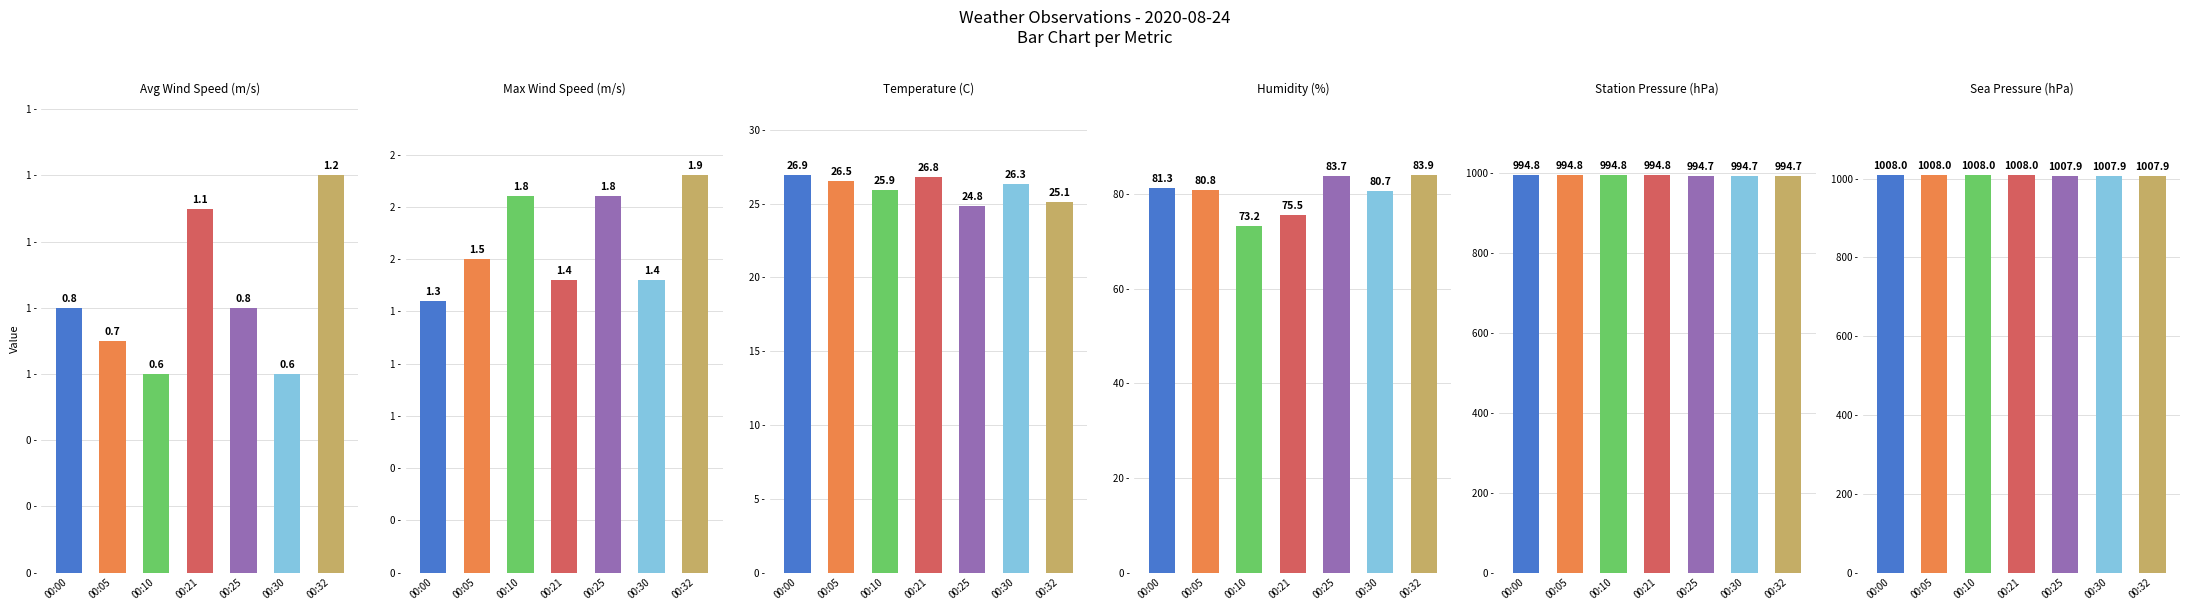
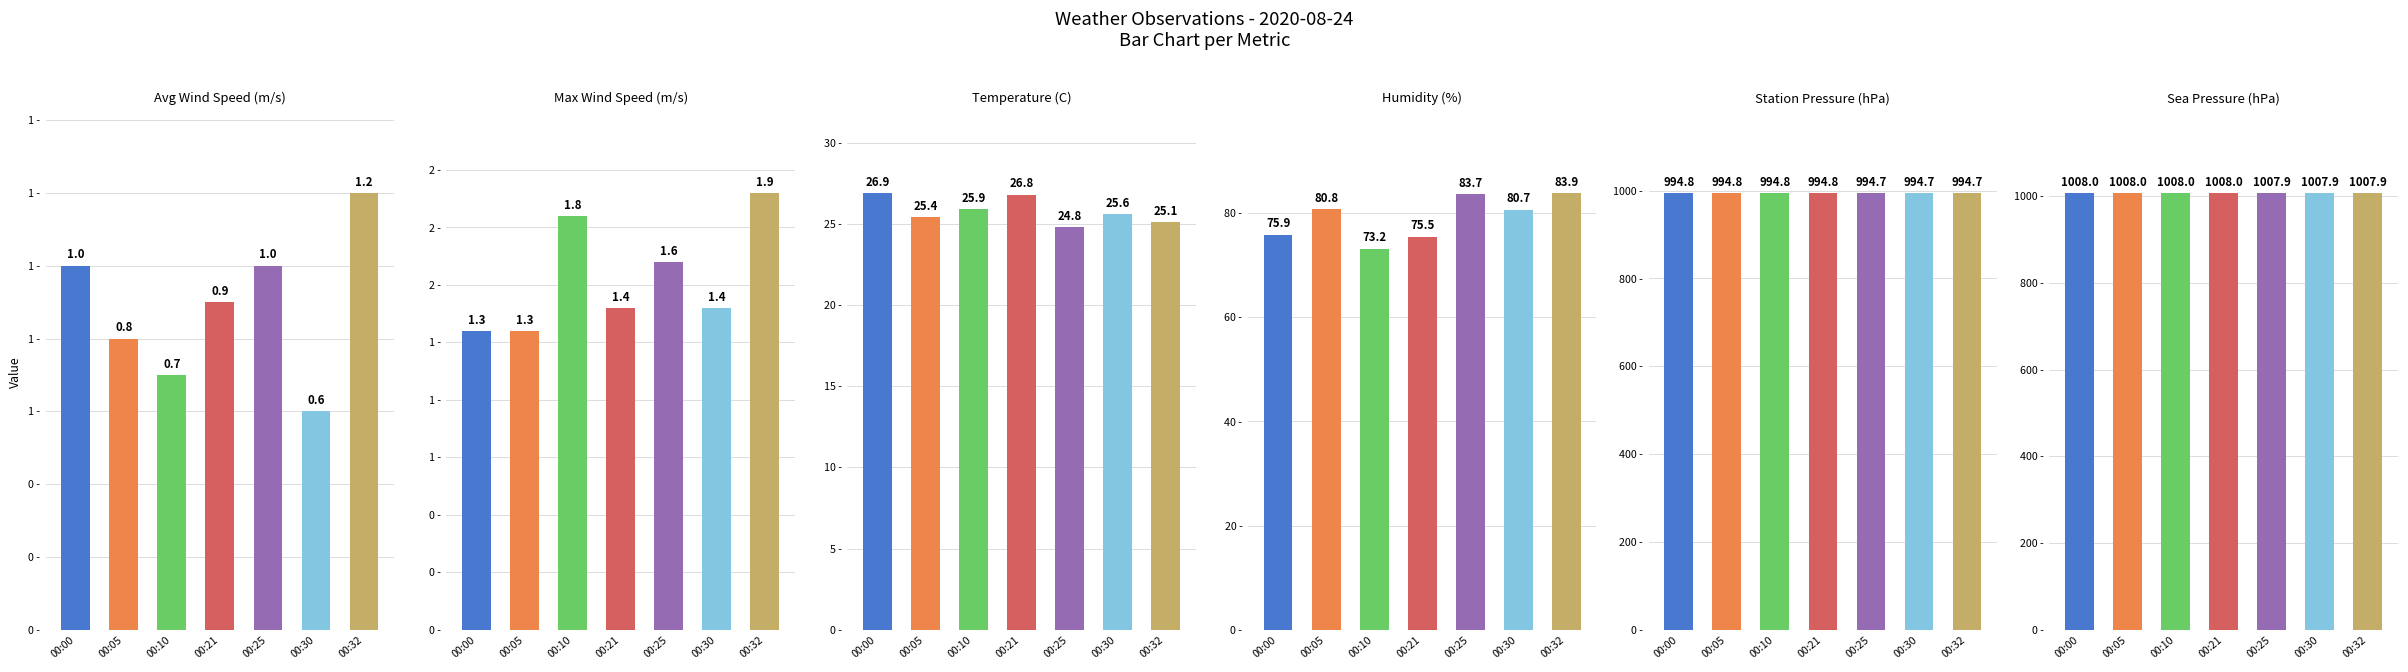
Avg Wind Speed (m/s), 00:00: 0.8 -> 1.0
Avg Wind Speed (m/s), 00:05: 0.7 -> 0.8
Avg Wind Speed (m/s), 00:10: 0.6 -> 0.7
Avg Wind Speed (m/s), 00:21: 1.1 -> 0.9
Avg Wind Speed (m/s), 00:25: 0.8 -> 1.0
Max Wind Speed (m/s), 00:05: 1.5 -> 1.3
Max Wind Speed (m/s), 00:25: 1.8 -> 1.6
Temperature (C), 00:05: 26.5 -> 25.4
Temperature (C), 00:30: 26.3 -> 25.6
Humidity (%), 00:00: 81.3 -> 75.9
